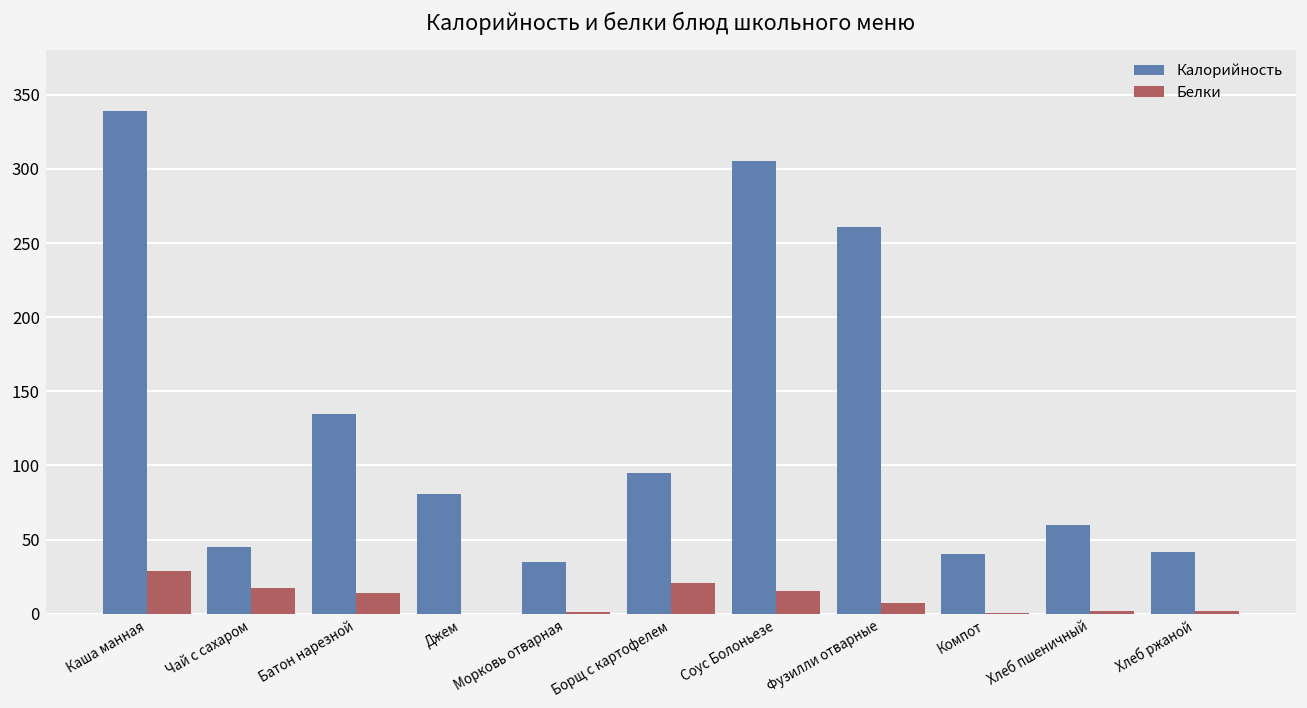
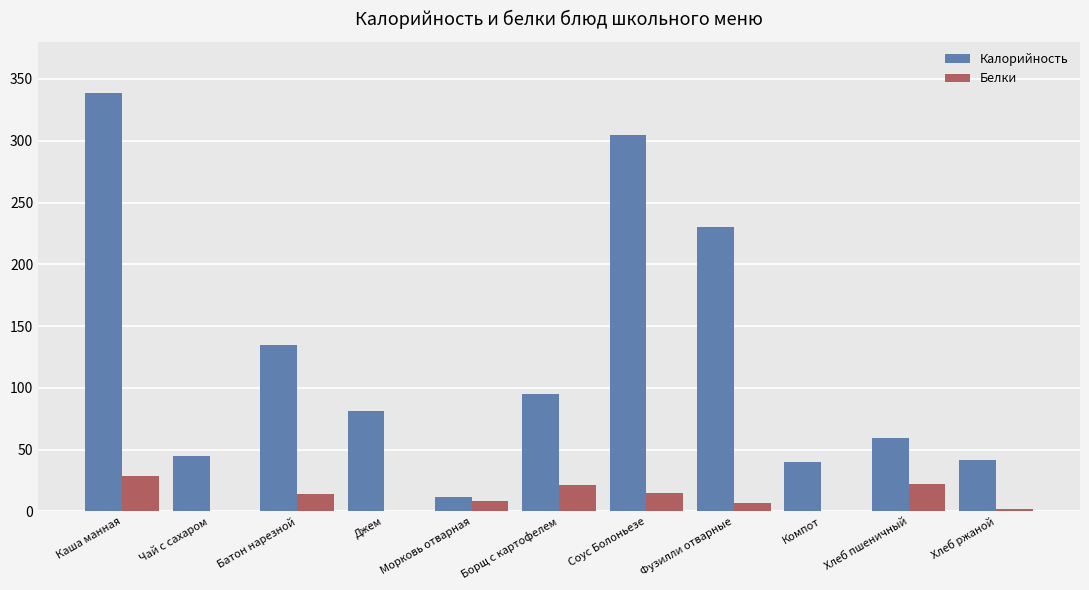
Белки, Чай с сахаром: 17 -> 0
Калорийность, Морковь отварная: 35 -> 12
Белки, Морковь отварная: 1 -> 8
Калорийность, Фузилли отварные: 261 -> 230
Белки, Хлеб пшеничный: 2 -> 22
